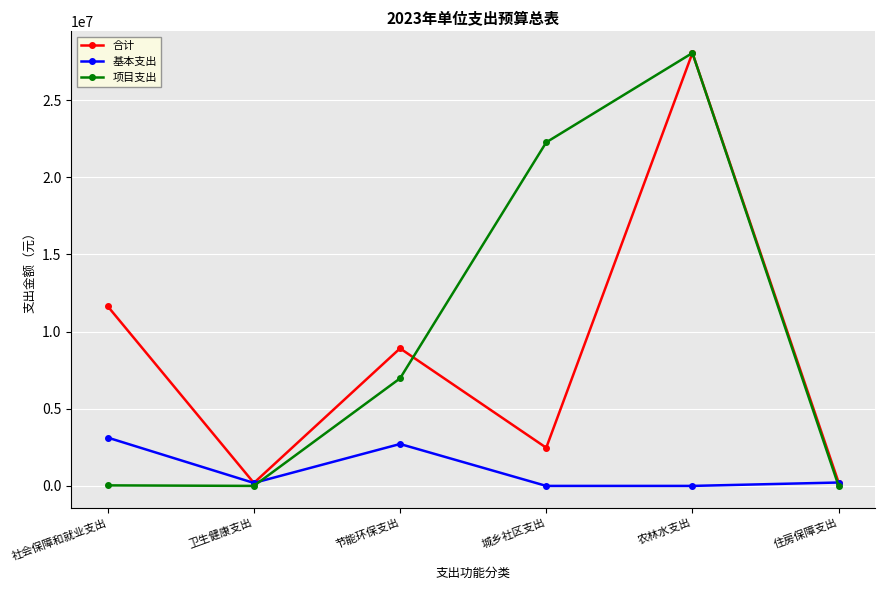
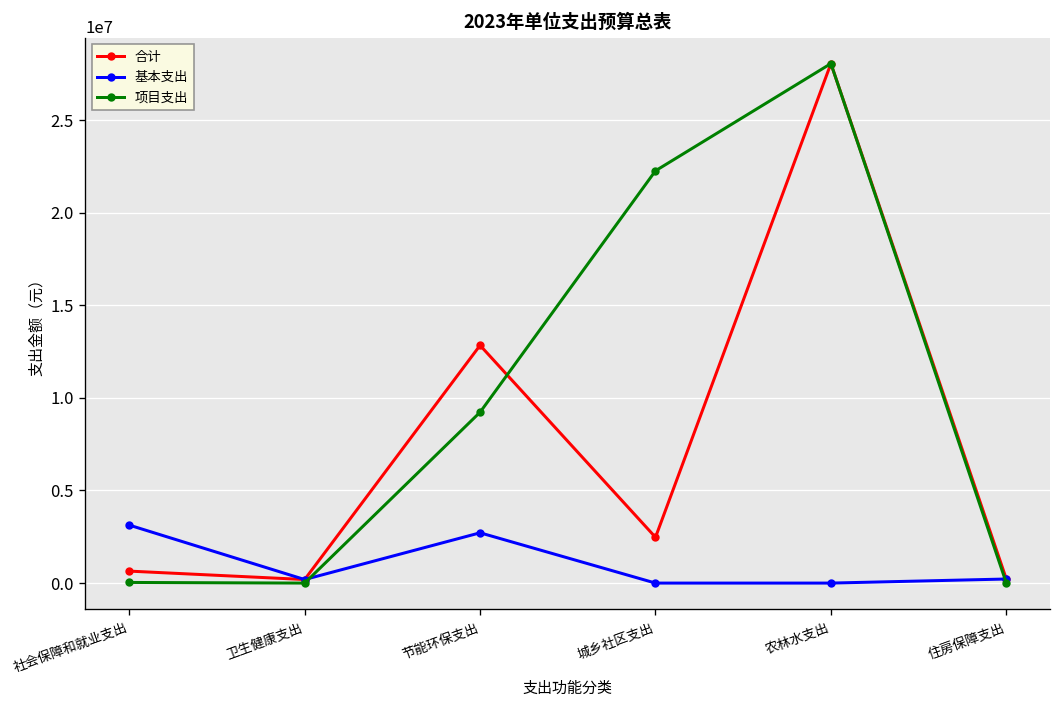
合计, 社会保障和就业支出: 11600000 -> 600000
合计, 节能环保支出: 8900000 -> 12800000
项目支出, 节能环保支出: 7000000 -> 9200000
